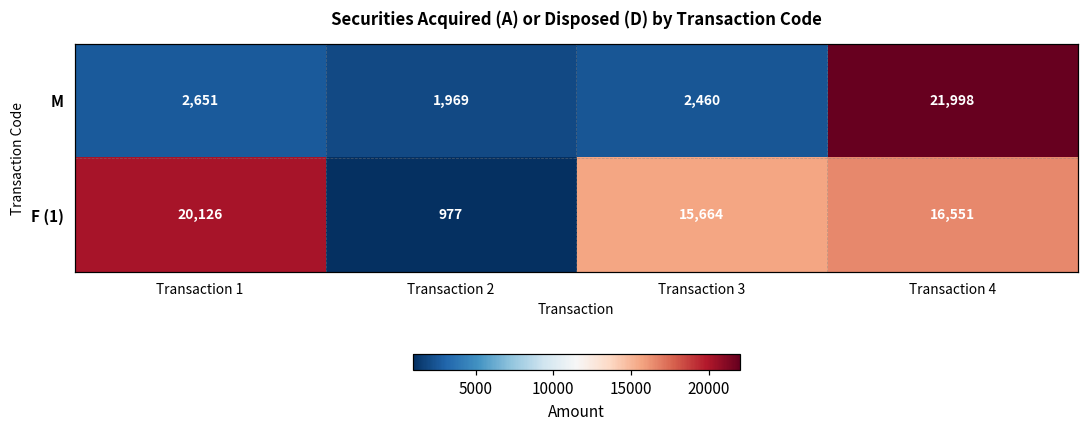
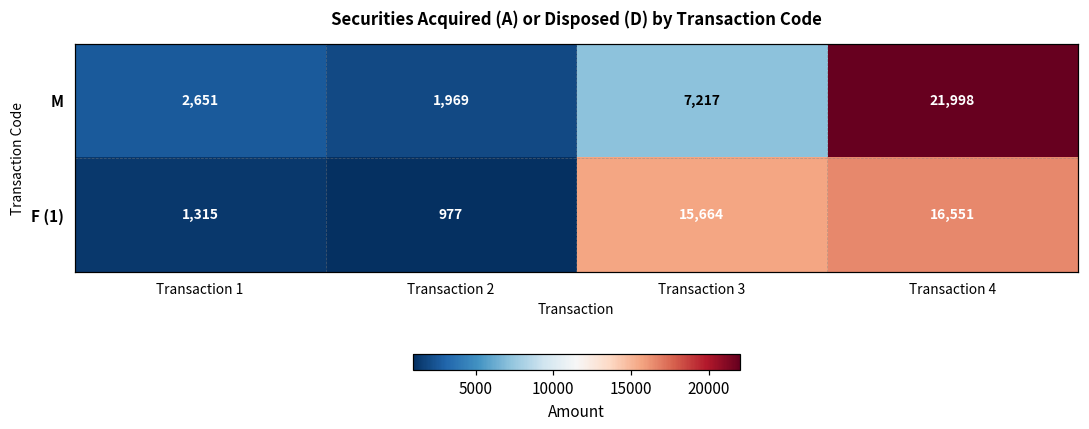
M, Transaction 3: 2,460 -> 7,217
F (1), Transaction 1: 20,126 -> 1,315
